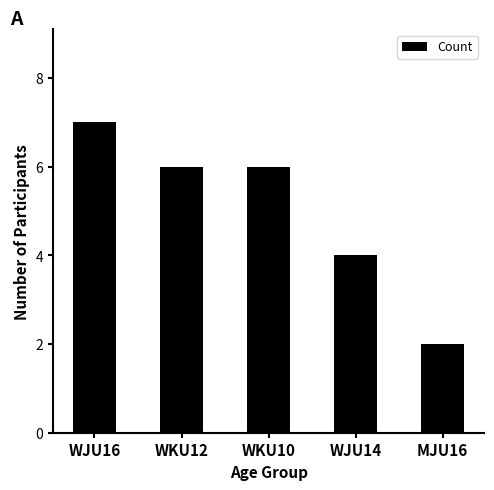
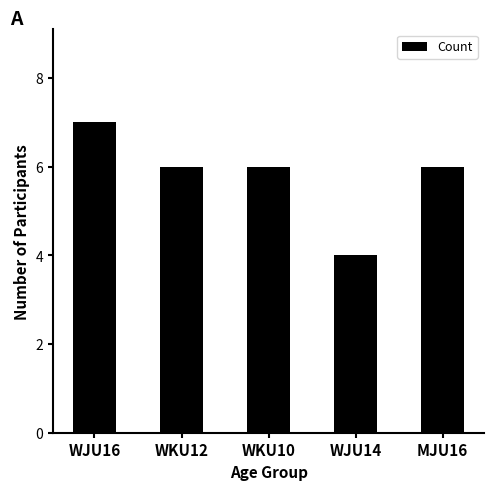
MJU16: 2 -> 6
